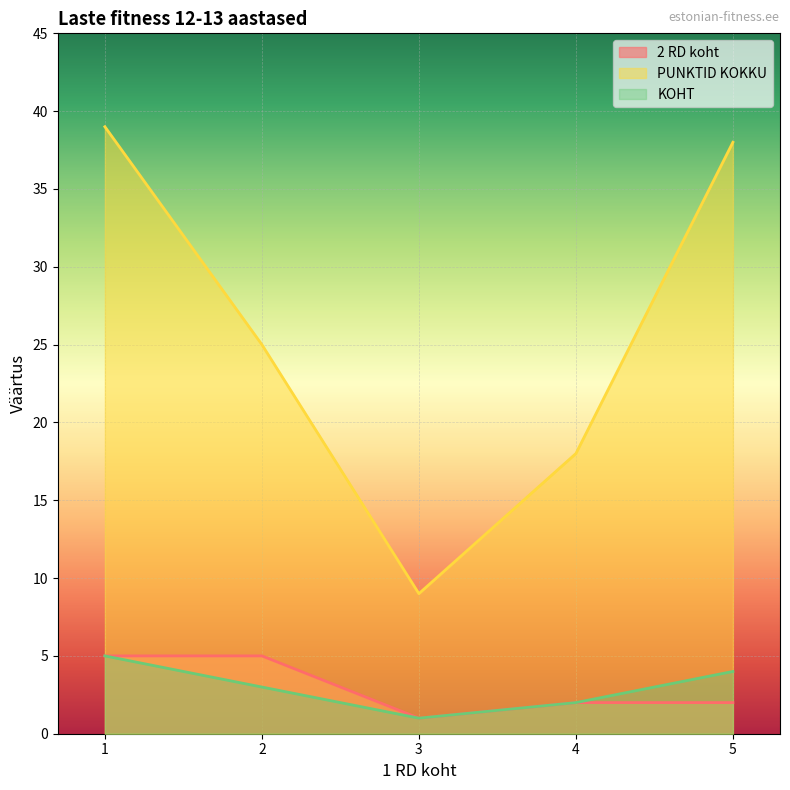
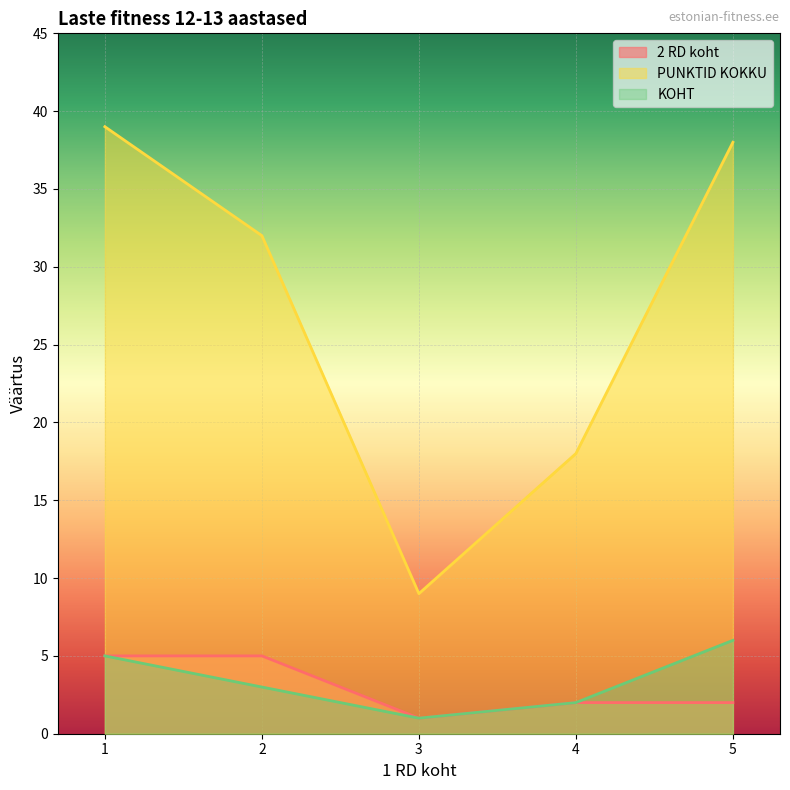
PUNKTID KOKKU, 2: 25 -> 32
KOHT, 5: 4 -> 6
